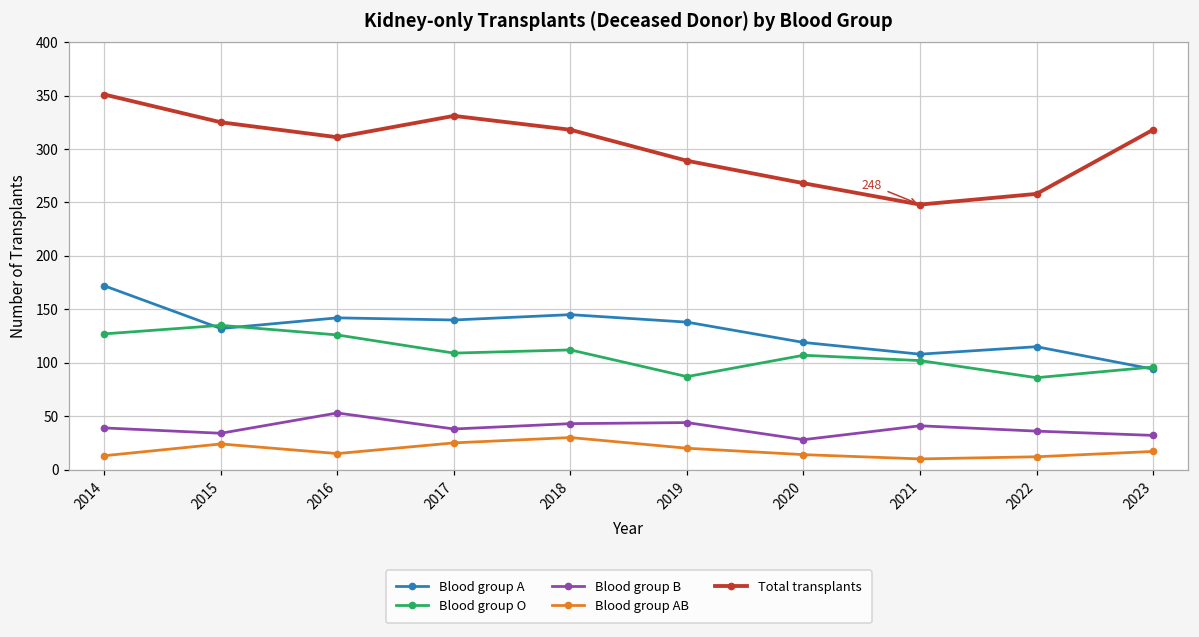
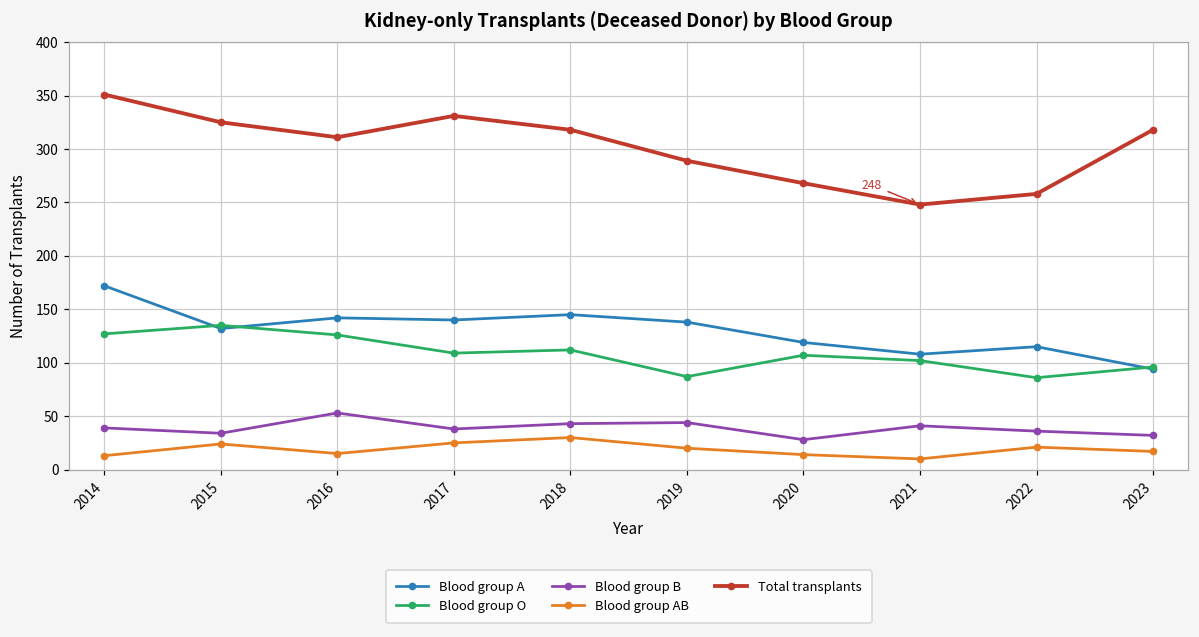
Blood group AB, 2022: 10 -> 20
